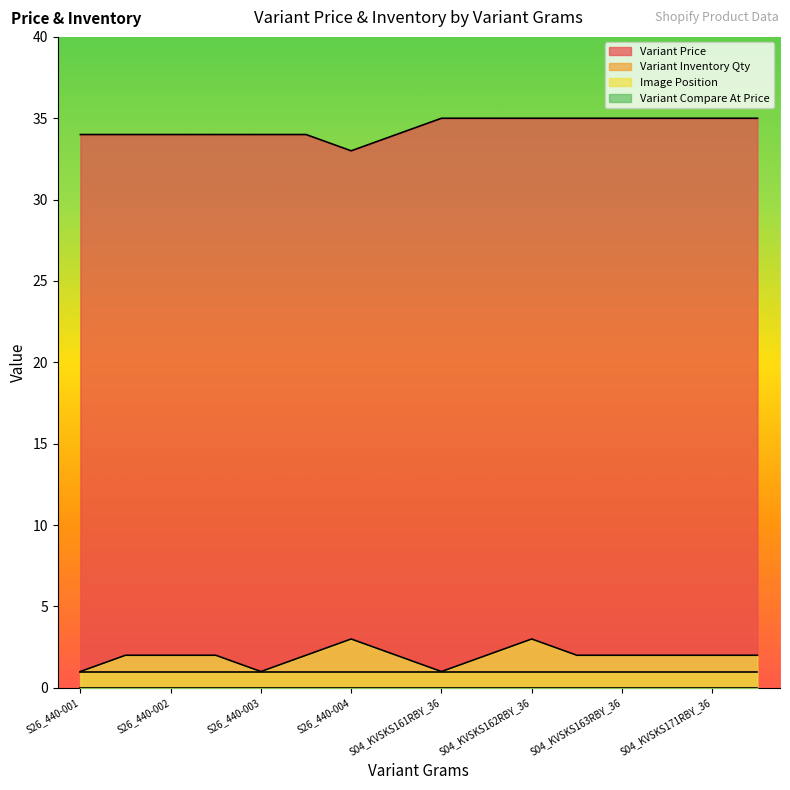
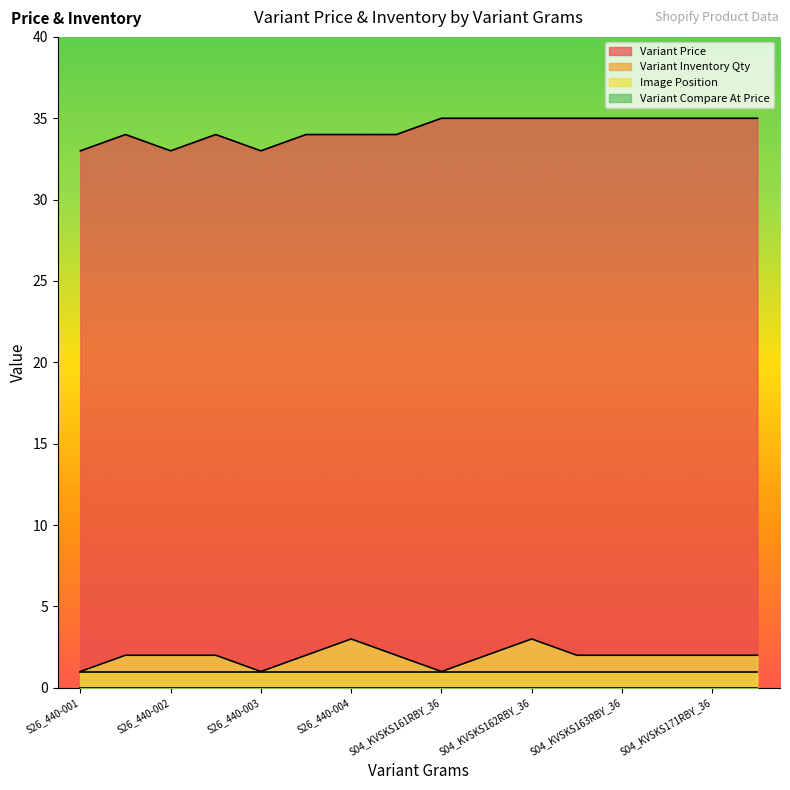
Variant Price, S26_440-001: 34 -> 33
Variant Price, S26_440-002: 34 -> 33
Variant Price, S26_440-003: 34 -> 33
Variant Price, S26_440-004: 33 -> 34
